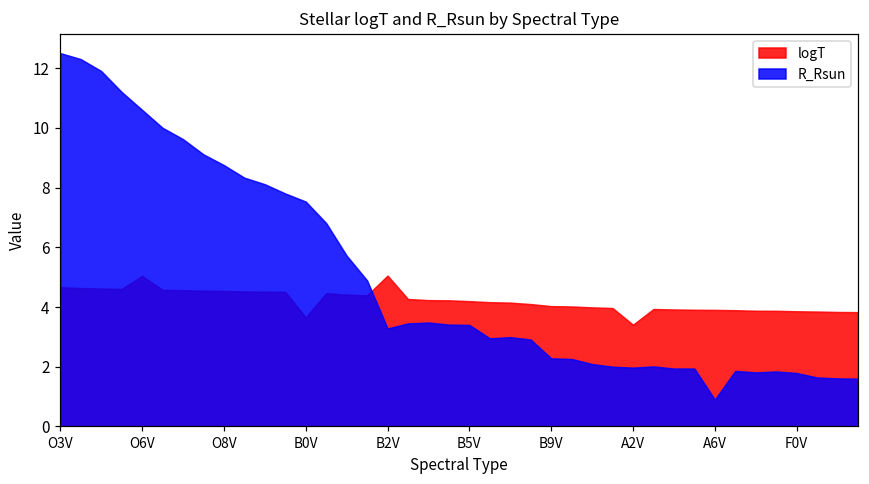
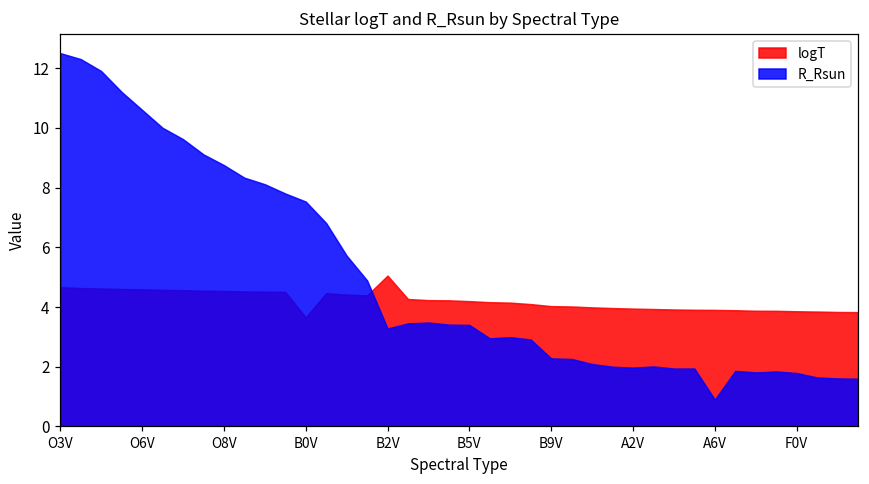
logT, O6V: 5.0 -> 4.6
logT, A2V: 3.4 -> 3.9
